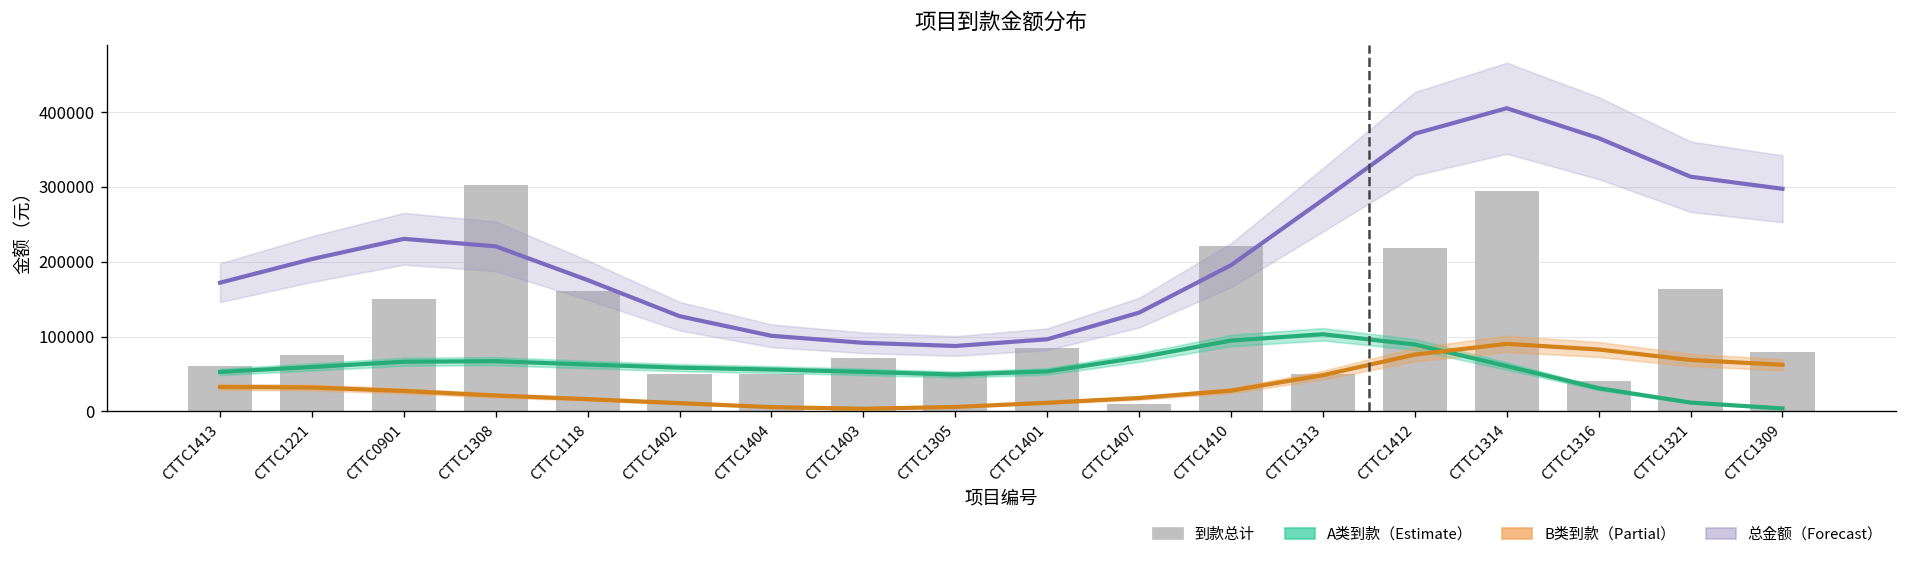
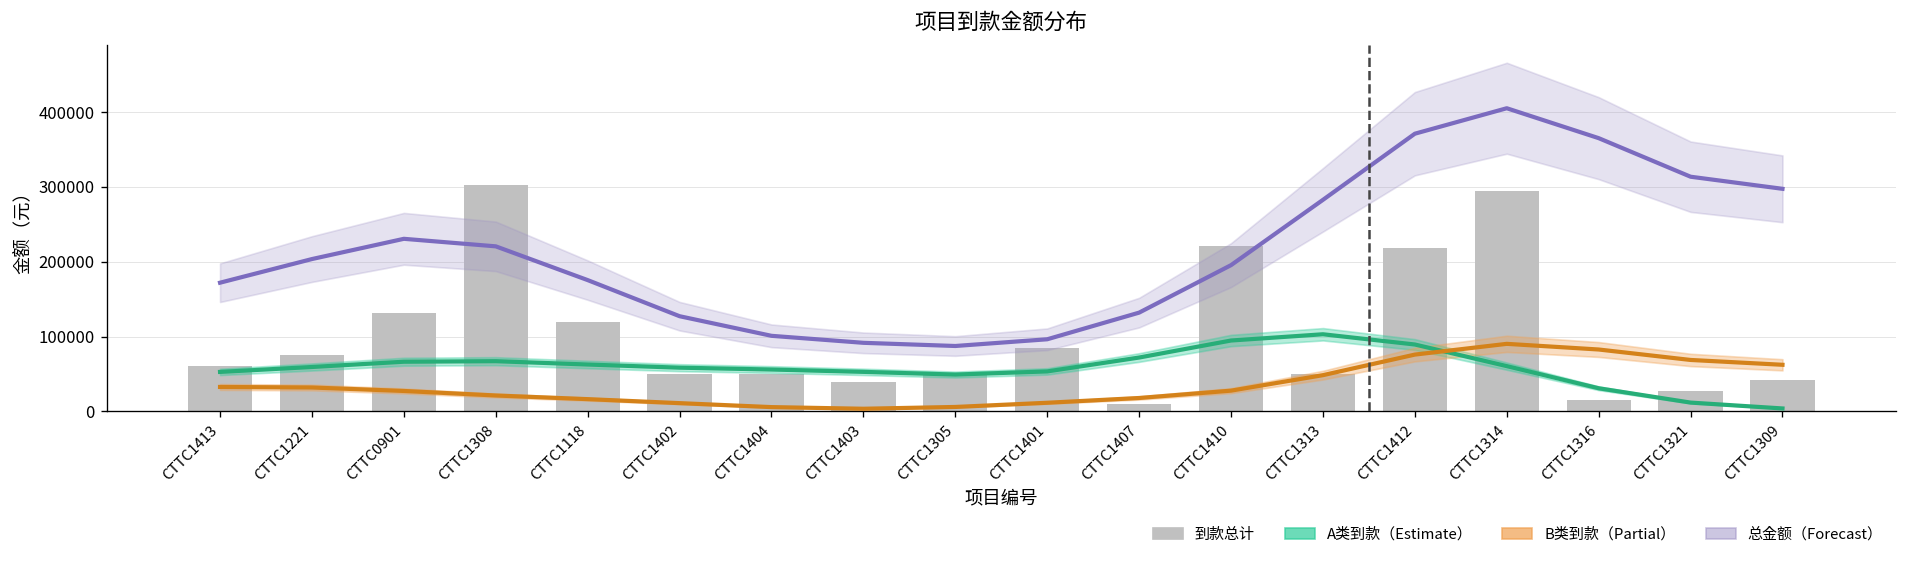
到款总计, CTTC0901: 150000 -> 130000
到款总计, CTTC1118: 160000 -> 120000
到款总计, CTTC1403: 70000 -> 40000
到款总计, CTTC1316: 40000 -> 10000
到款总计, CTTC1321: 160000 -> 30000
到款总计, CTTC1309: 80000 -> 40000
